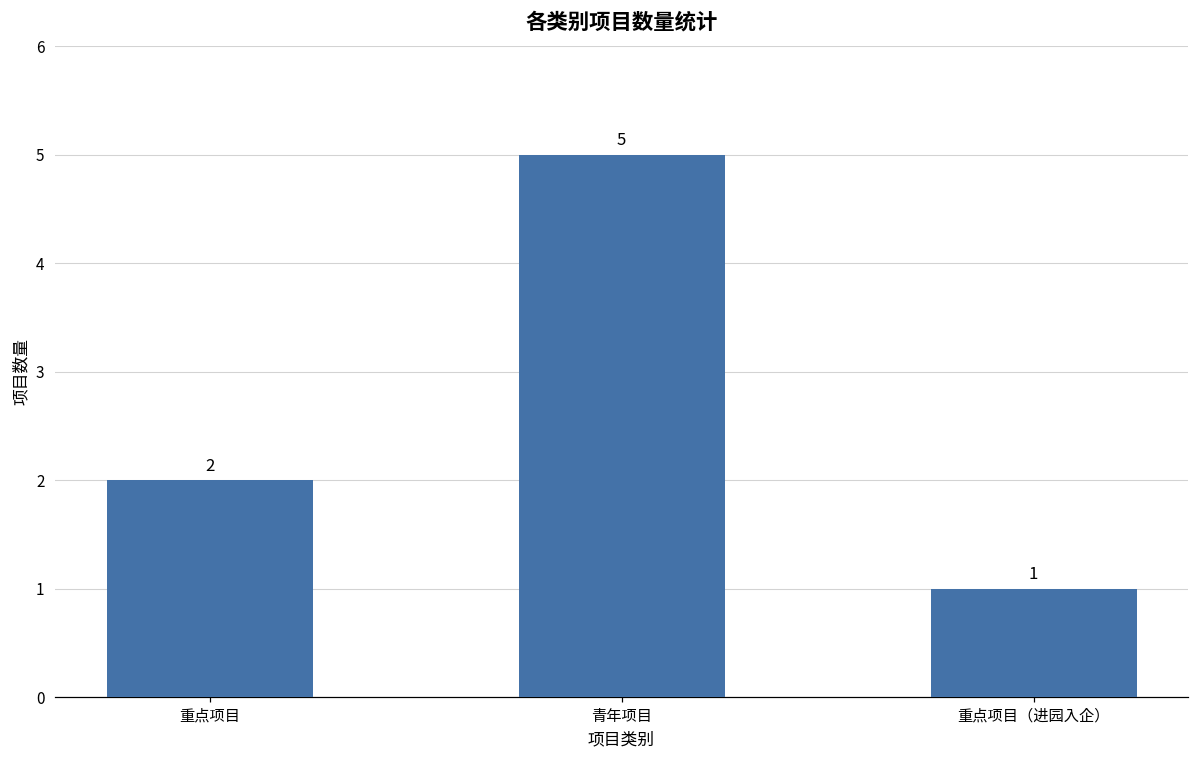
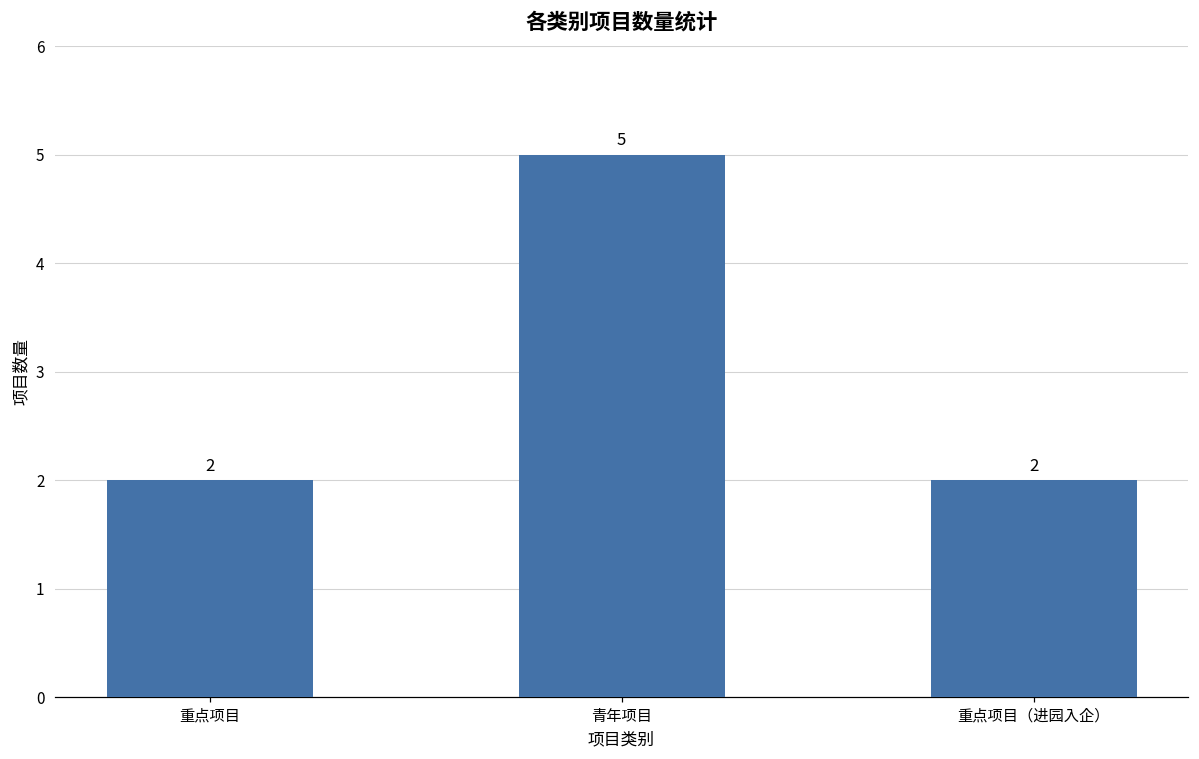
重点项目（进园入企）: 1 -> 2
